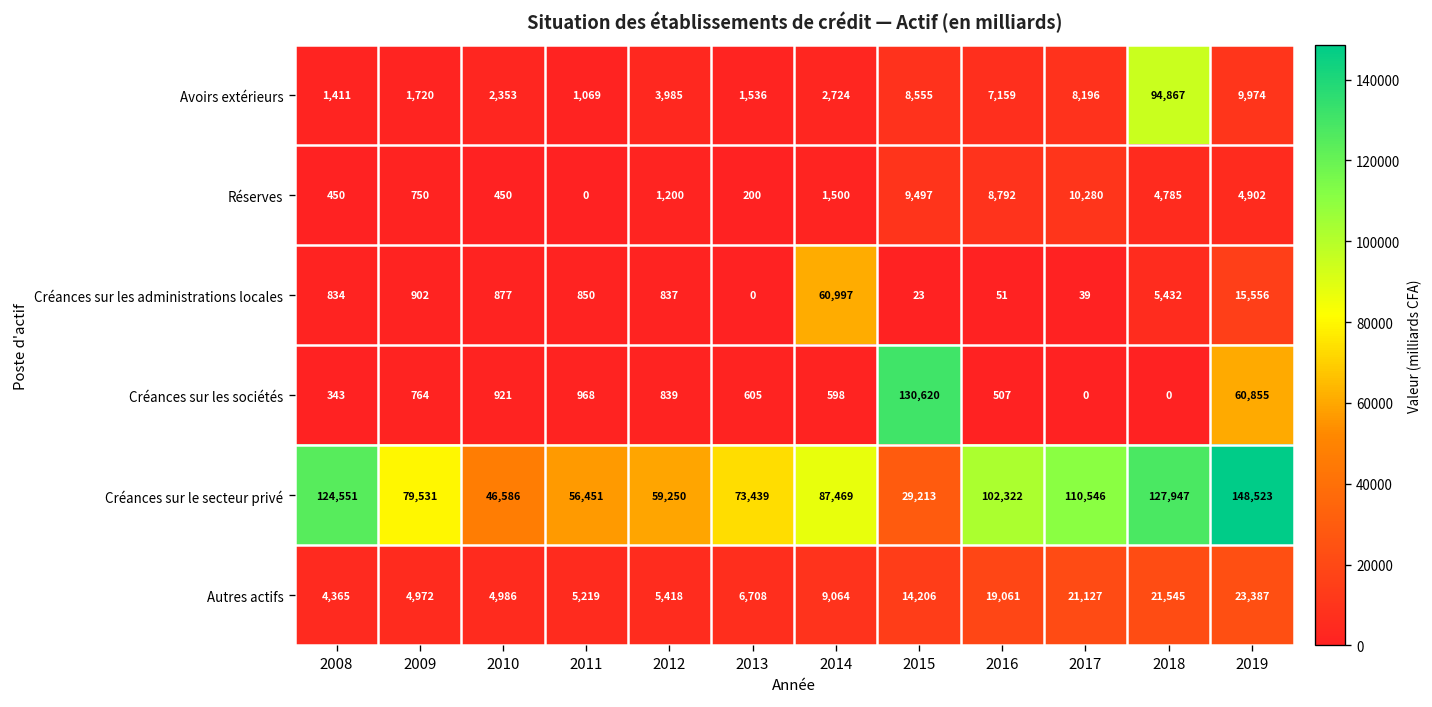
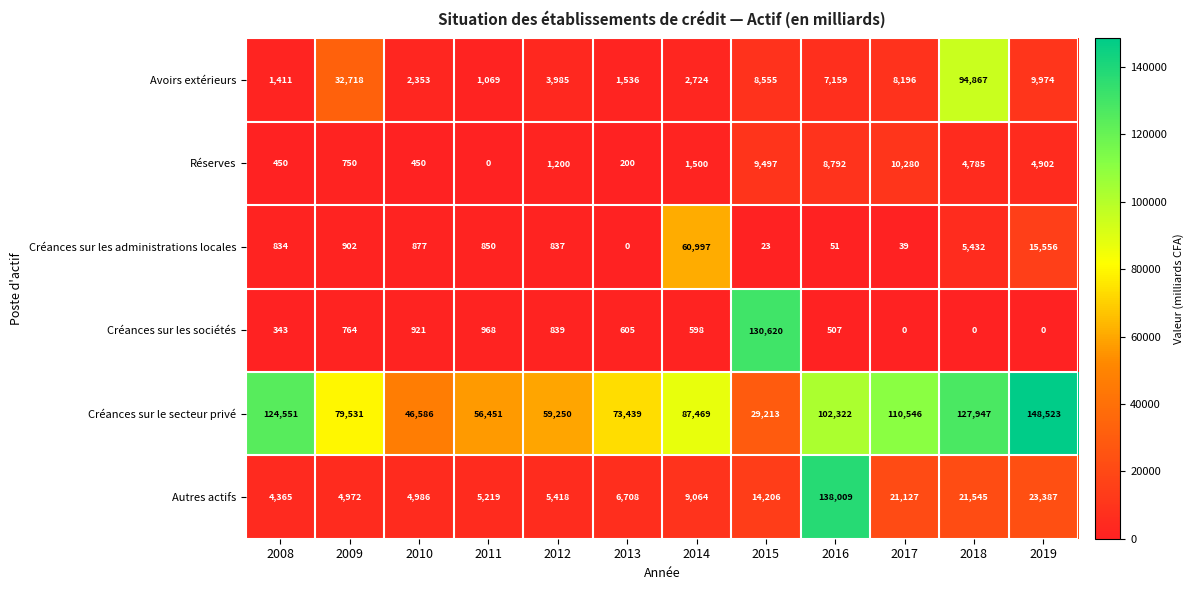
Avoirs extérieurs, 2009: 1,720 -> 32,718
Créances sur les sociétés, 2019: 60,855 -> 0
Autres actifs, 2016: 19,061 -> 138,009
